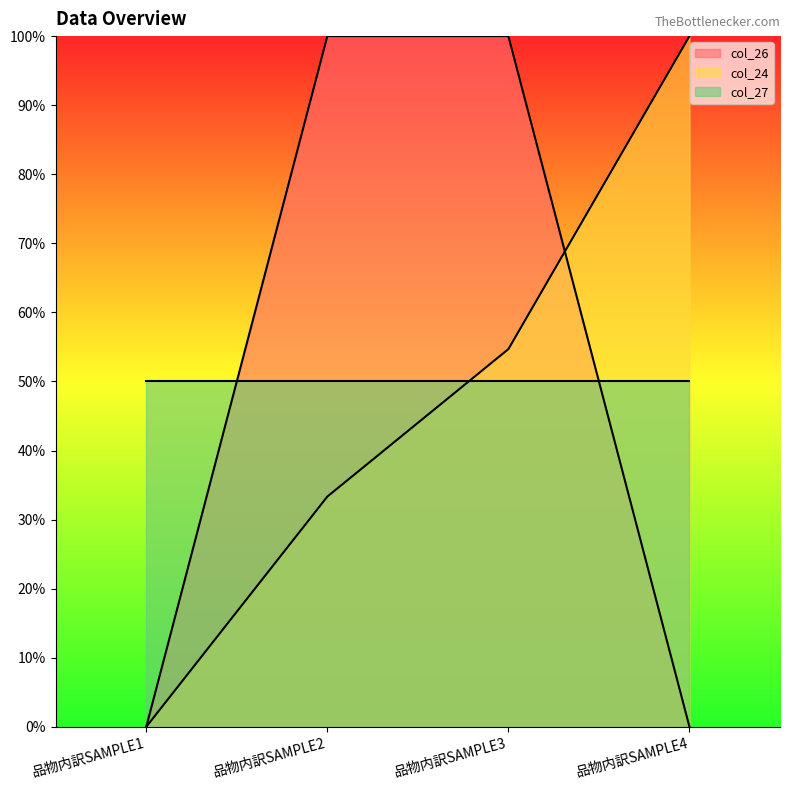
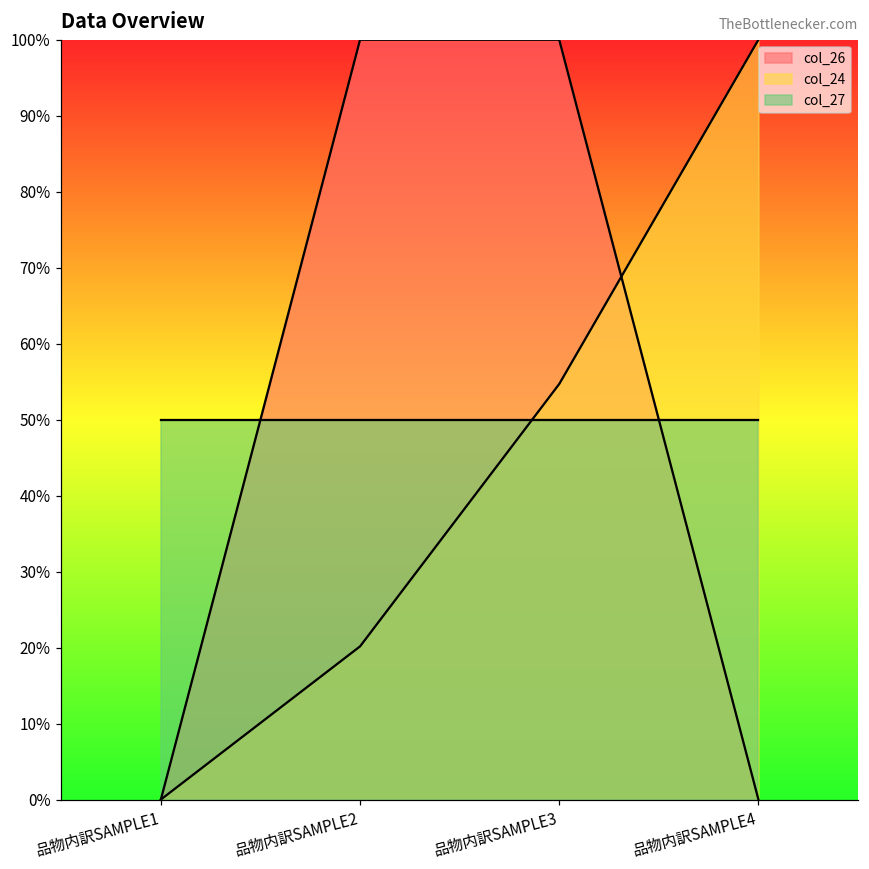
col_24, 品物内訳SAMPLE2: 33% -> 20%
